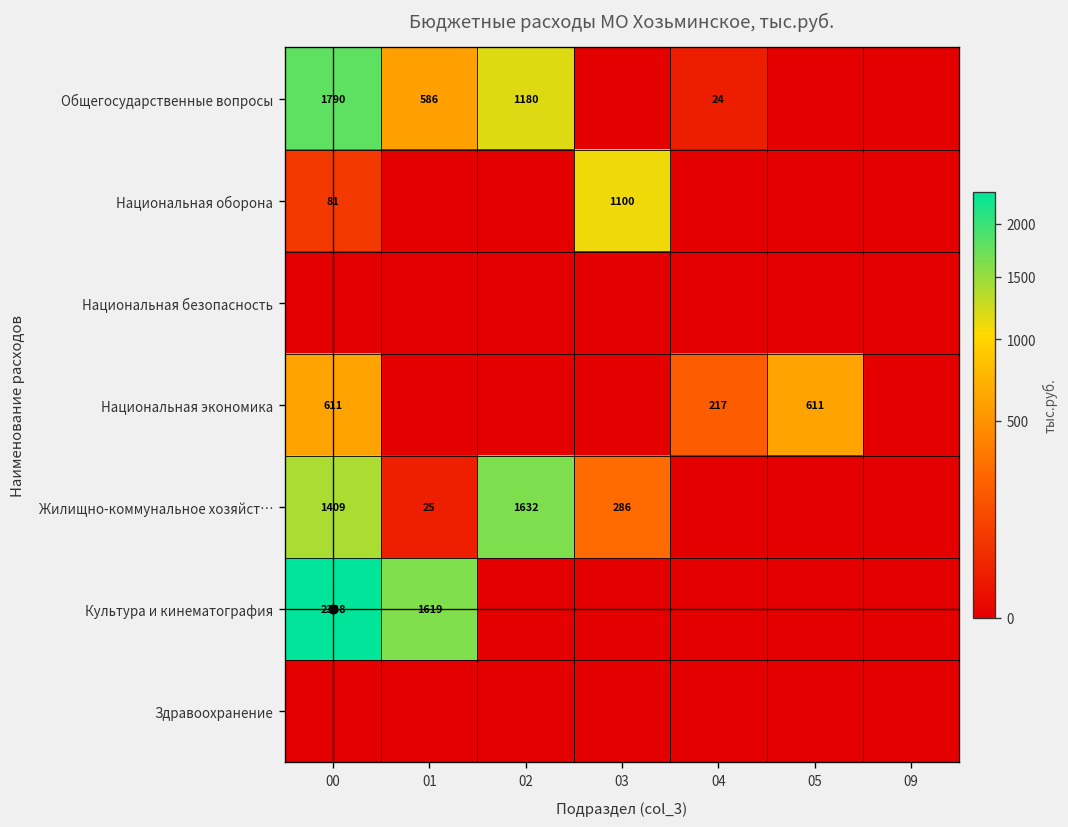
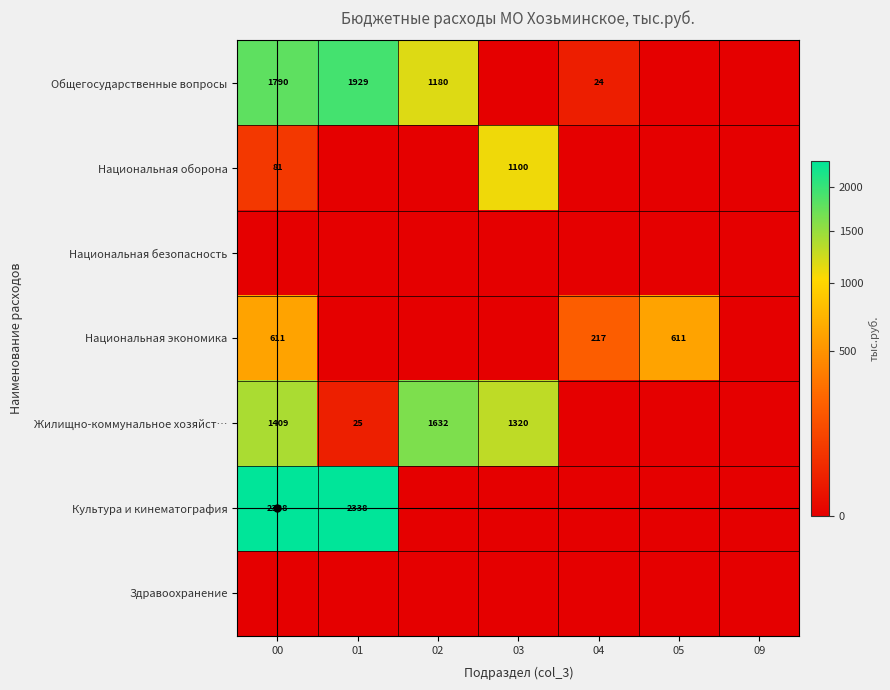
Общегосударственные вопросы, 01: 586 -> 1929
Жилищно-коммунальное хозяйст…, 03: 286 -> 1320
Культура и кинематография, 01: 1619 -> 2338
